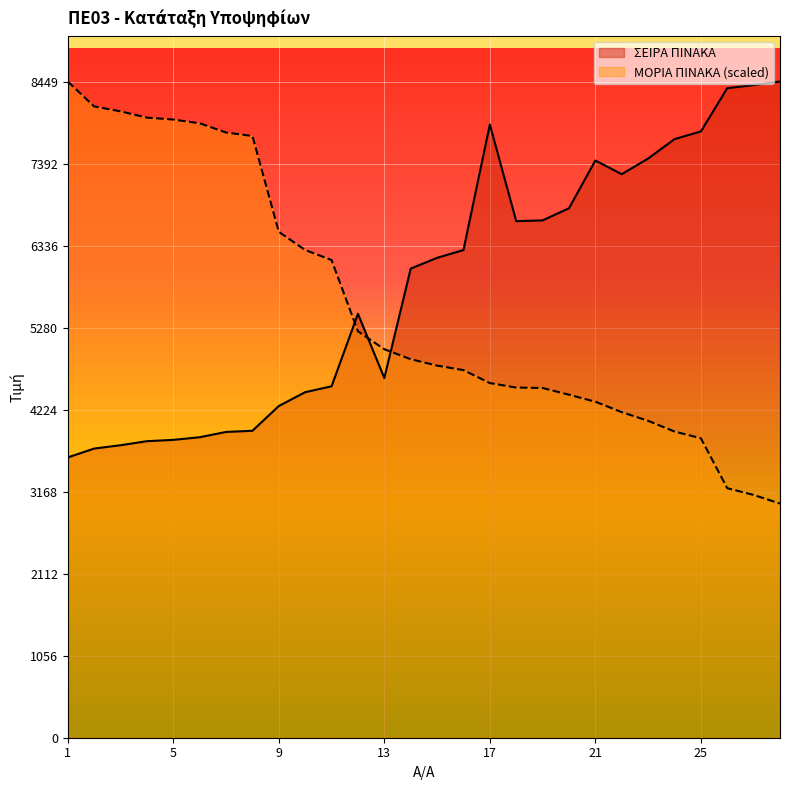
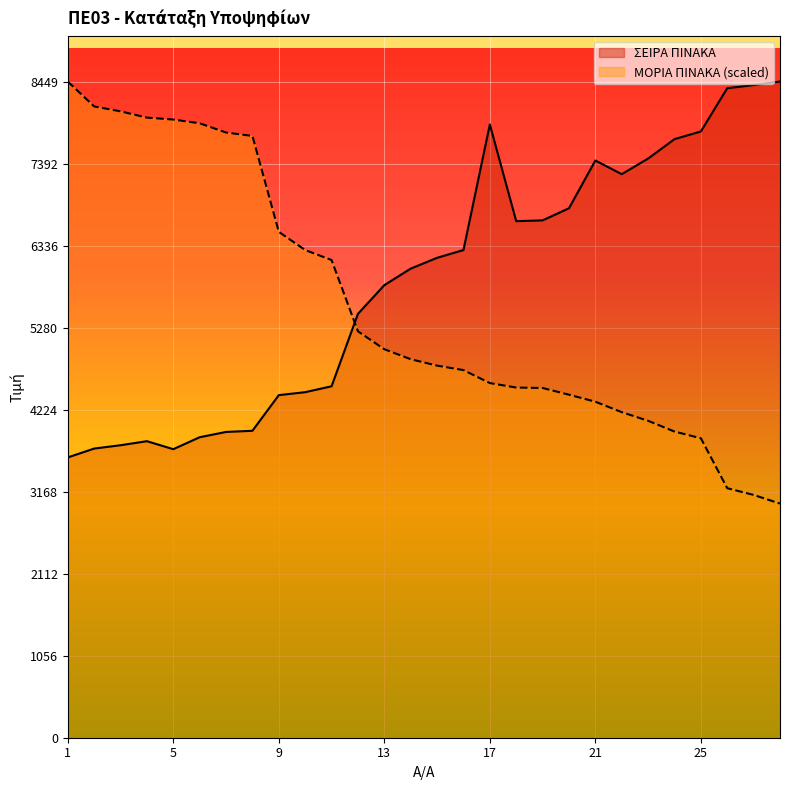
ΣΕΙΡΑ ΠΙΝΑΚΑ, 5: 3800 -> 3700
ΣΕΙΡΑ ΠΙΝΑΚΑ, 9: 4300 -> 4400
ΣΕΙΡΑ ΠΙΝΑΚΑ, 13: 4600 -> 5800
